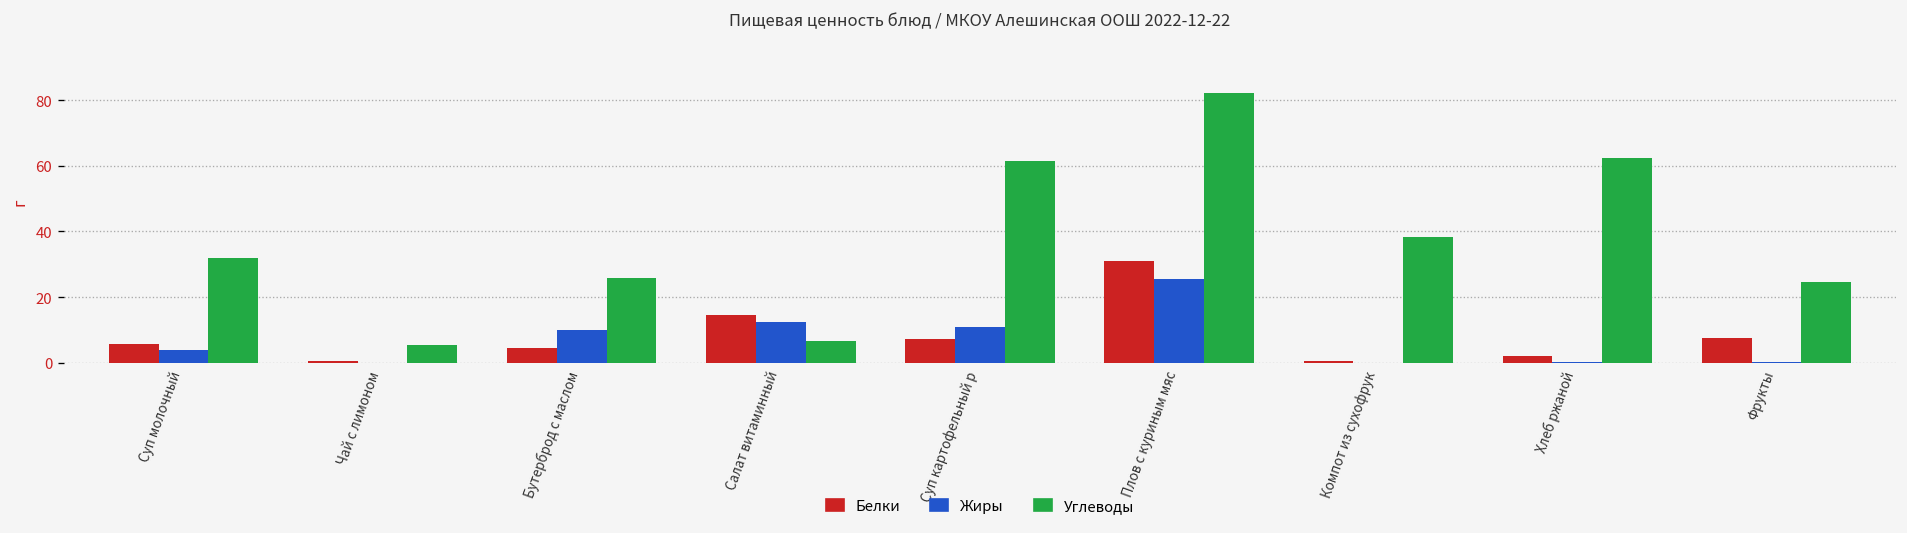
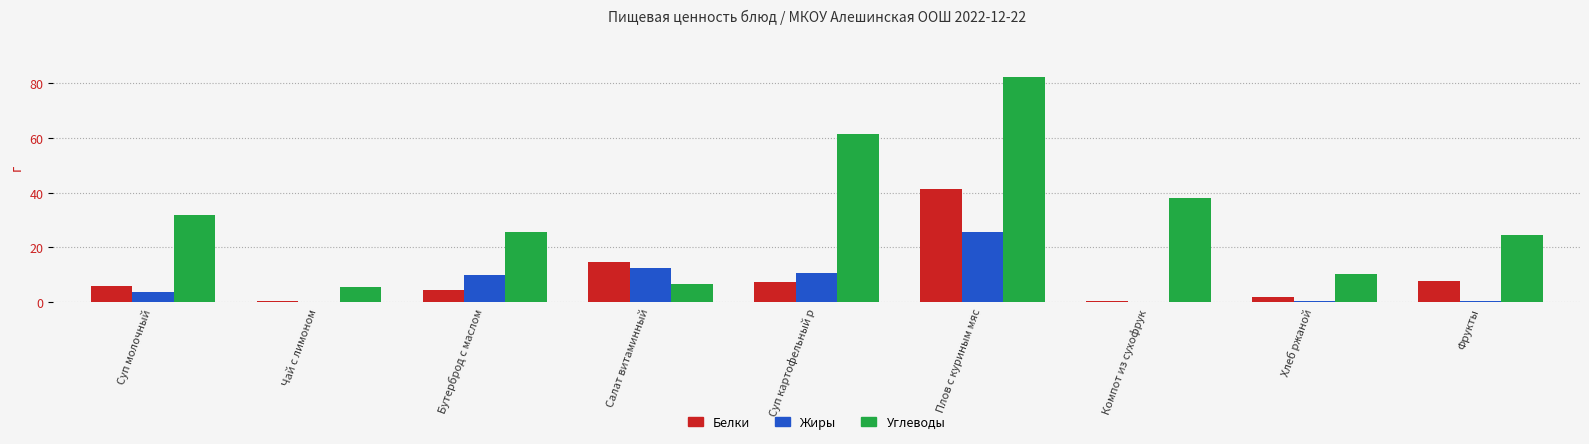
Белки, Плов с куриным мяс: 31 -> 41
Углеводы, Хлеб ржаной: 62 -> 10
